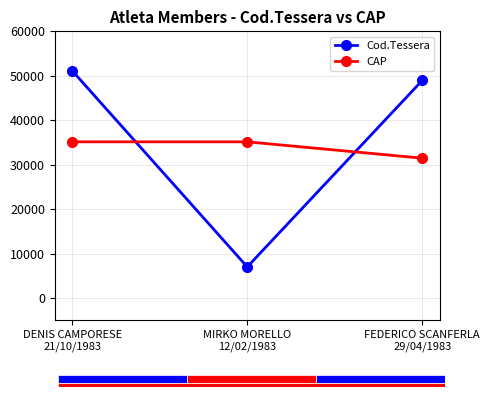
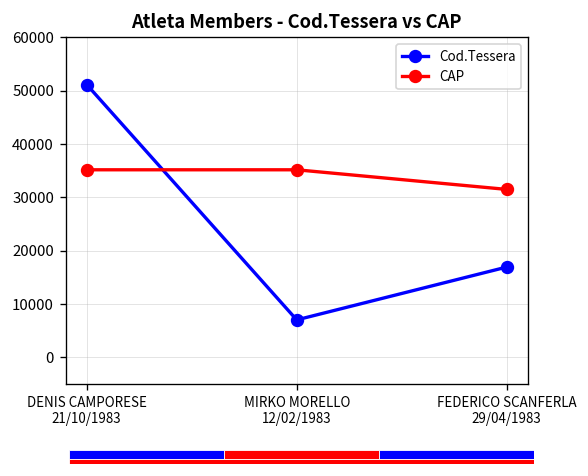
Atleta Members - Cod.Tessera vs CAP, Cod.Tessera, FEDERICO SCANFERLA 29/04/1983: 49000 -> 17000
